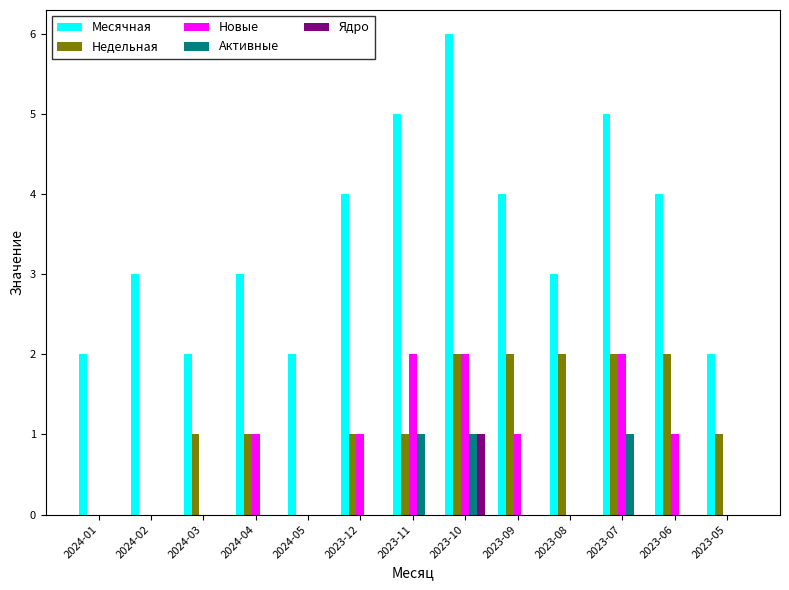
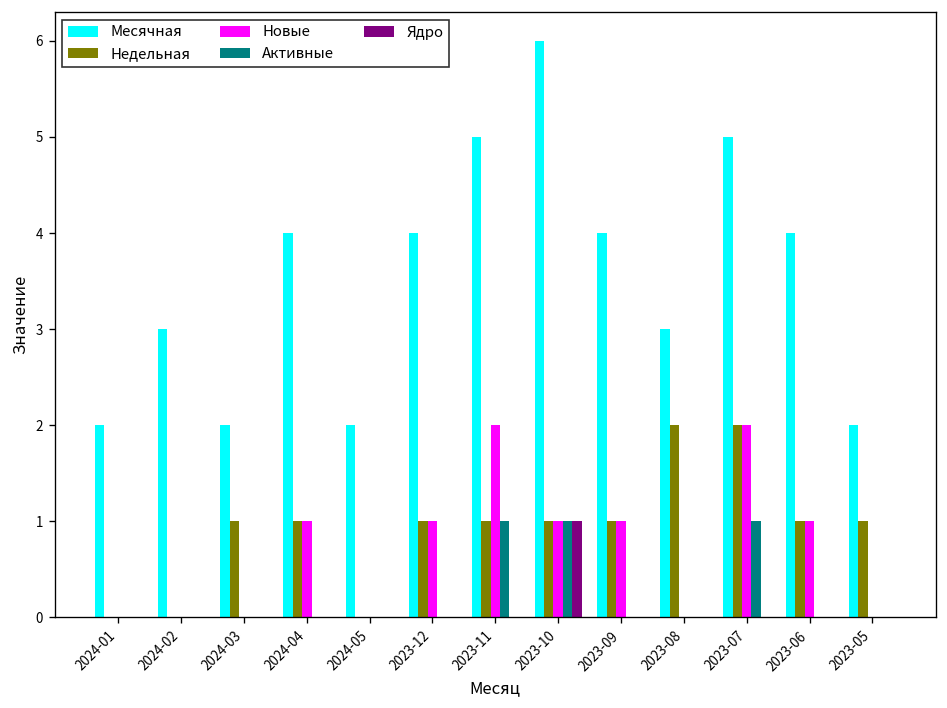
Месячная, 2024-04: 3 -> 4
Недельная, 2023-10: 2 -> 1
Новые, 2023-10: 2 -> 1
Недельная, 2023-09: 2 -> 1
Недельная, 2023-06: 2 -> 1
